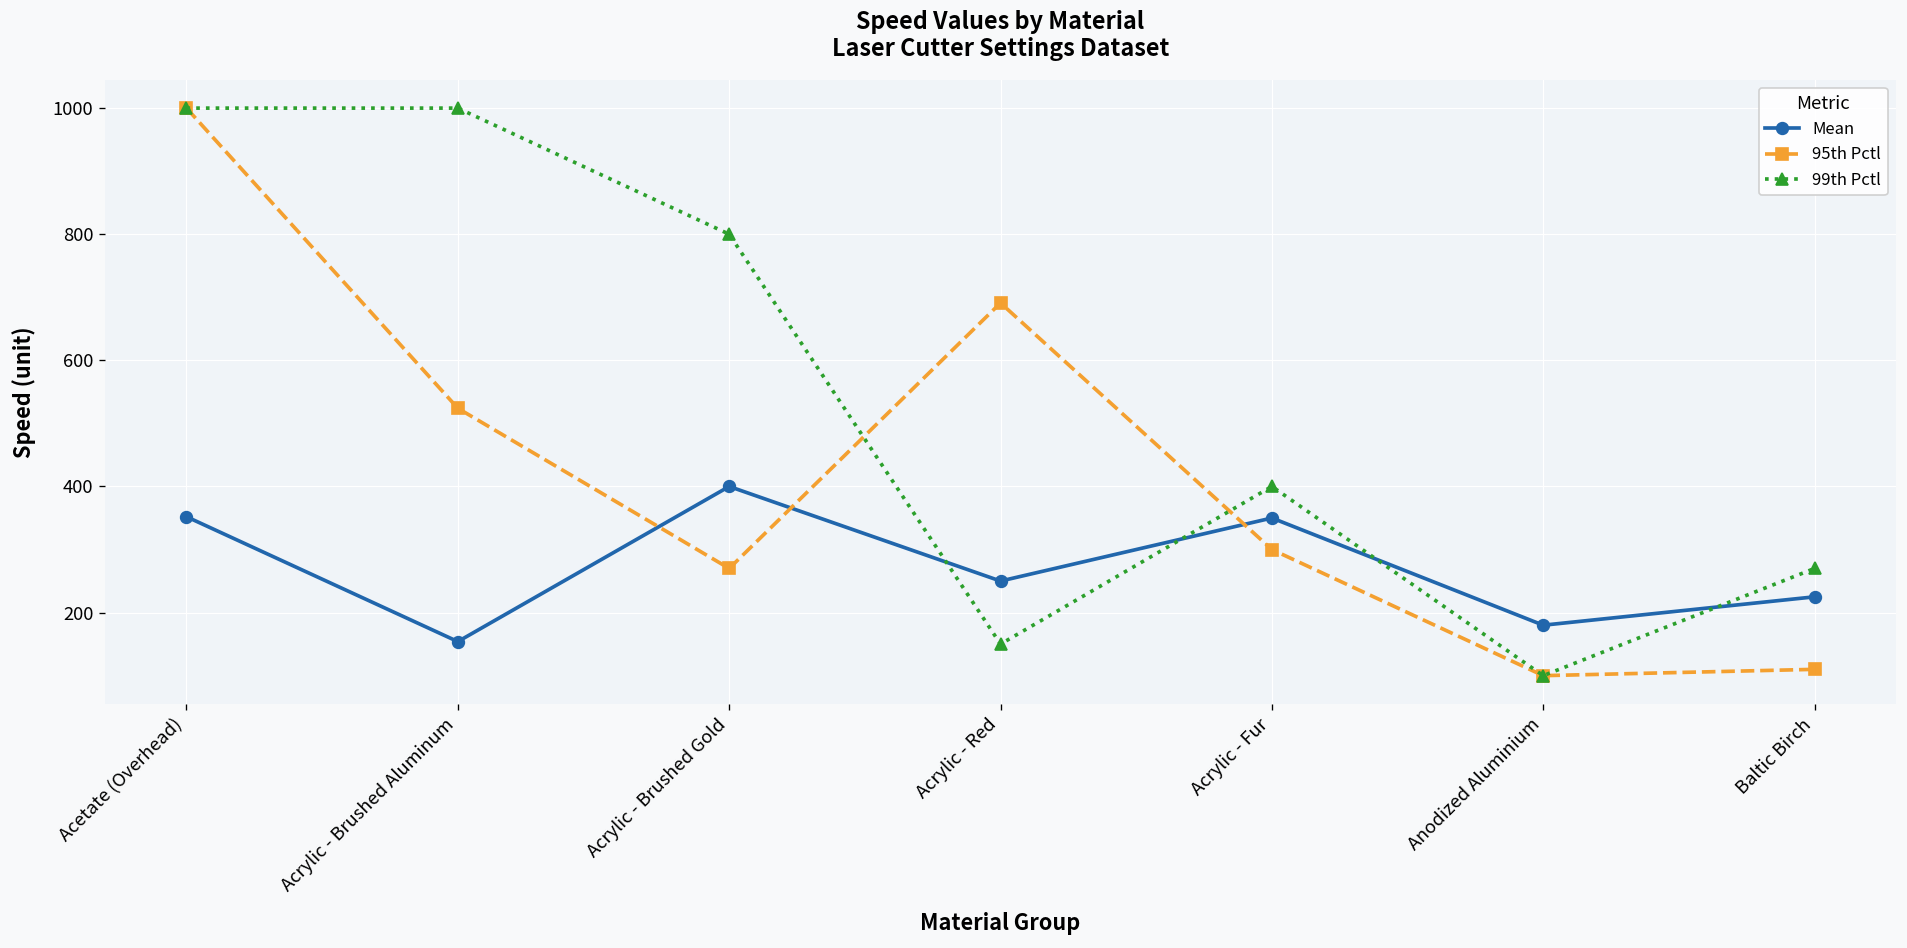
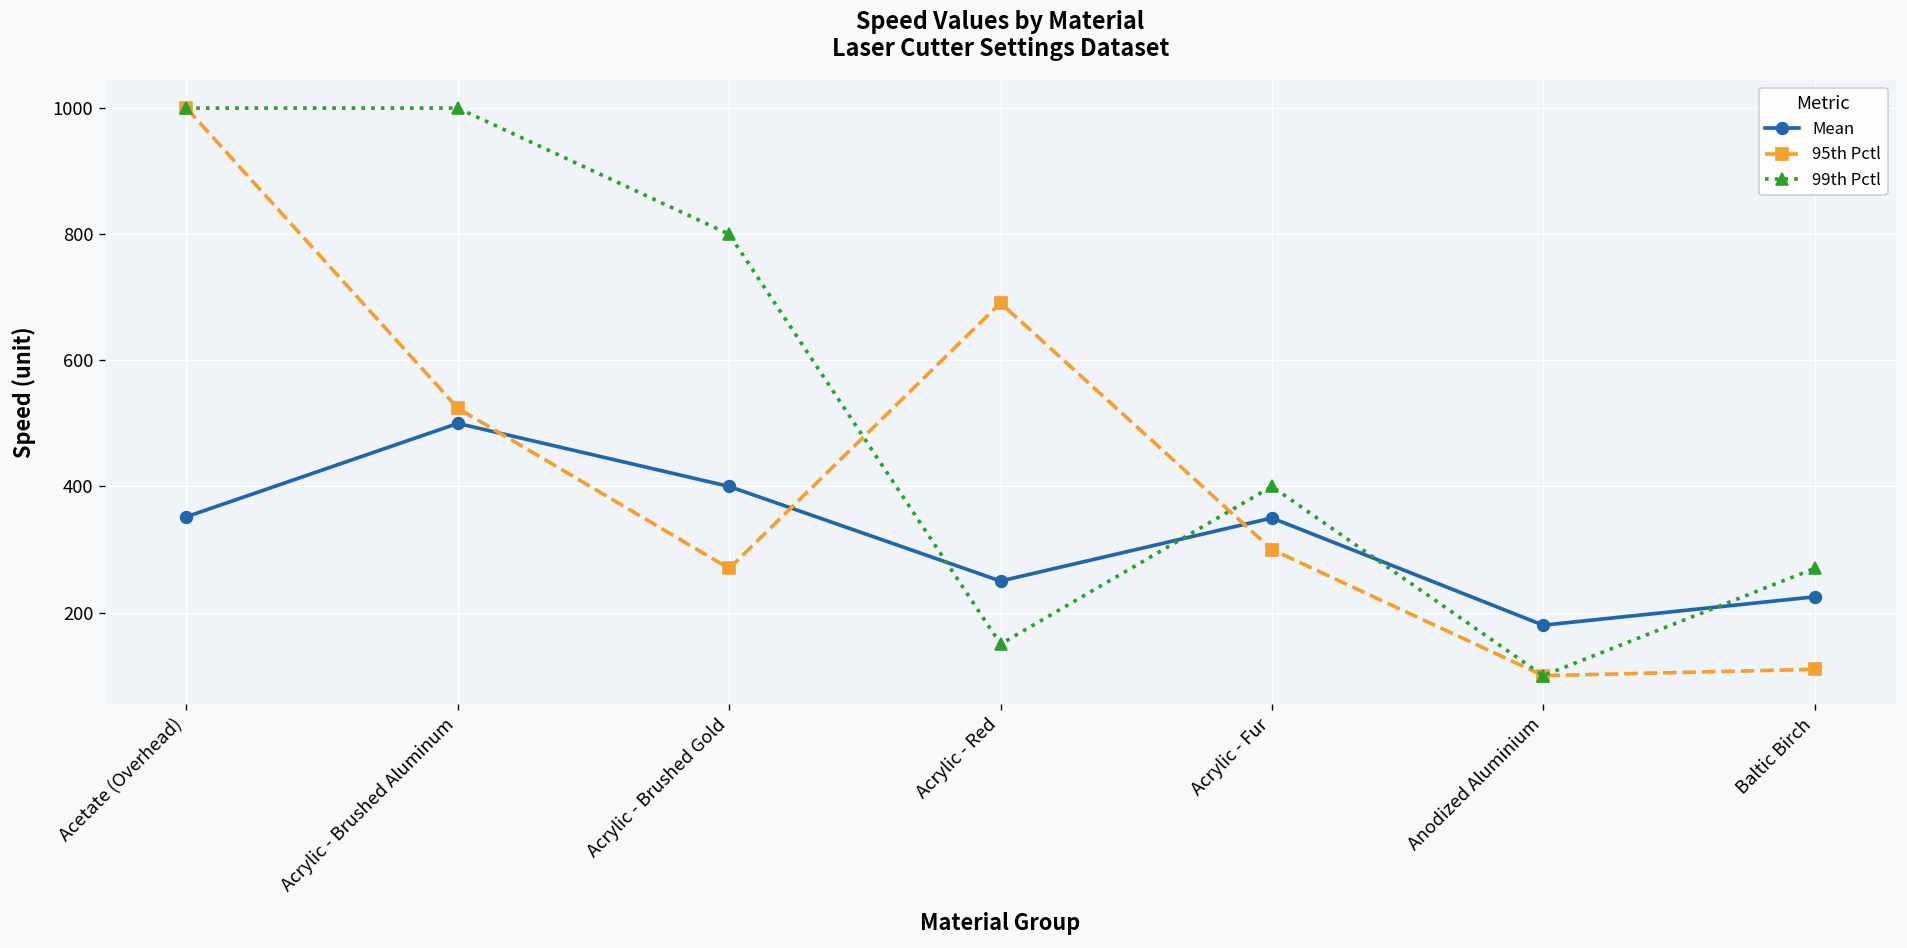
Mean, Acrylic - Brushed Aluminum: 150 -> 500
